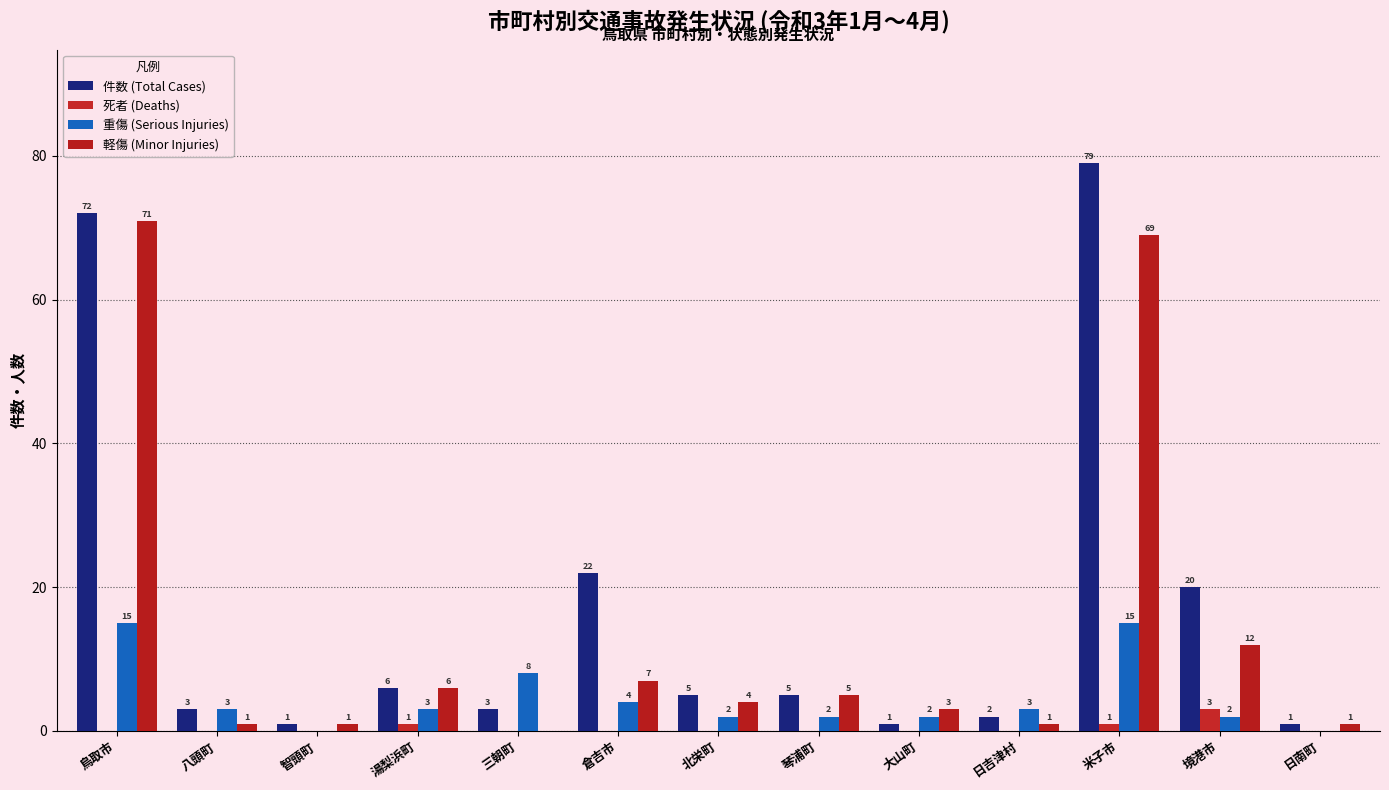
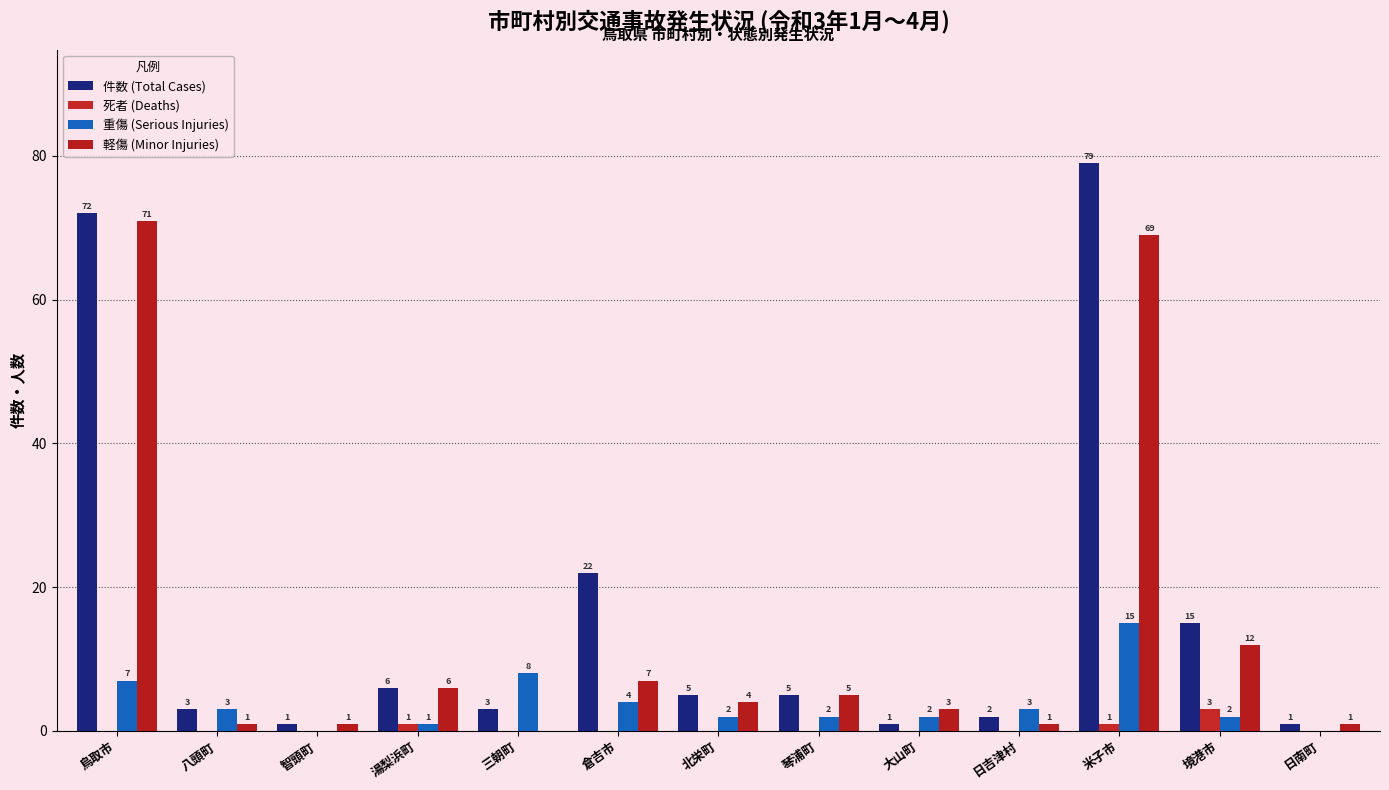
重傷 (Serious Injuries), 鳥取市: 15 -> 7
重傷 (Serious Injuries), 湯梨浜町: 3 -> 1
件数 (Total Cases), 境港市: 20 -> 15
